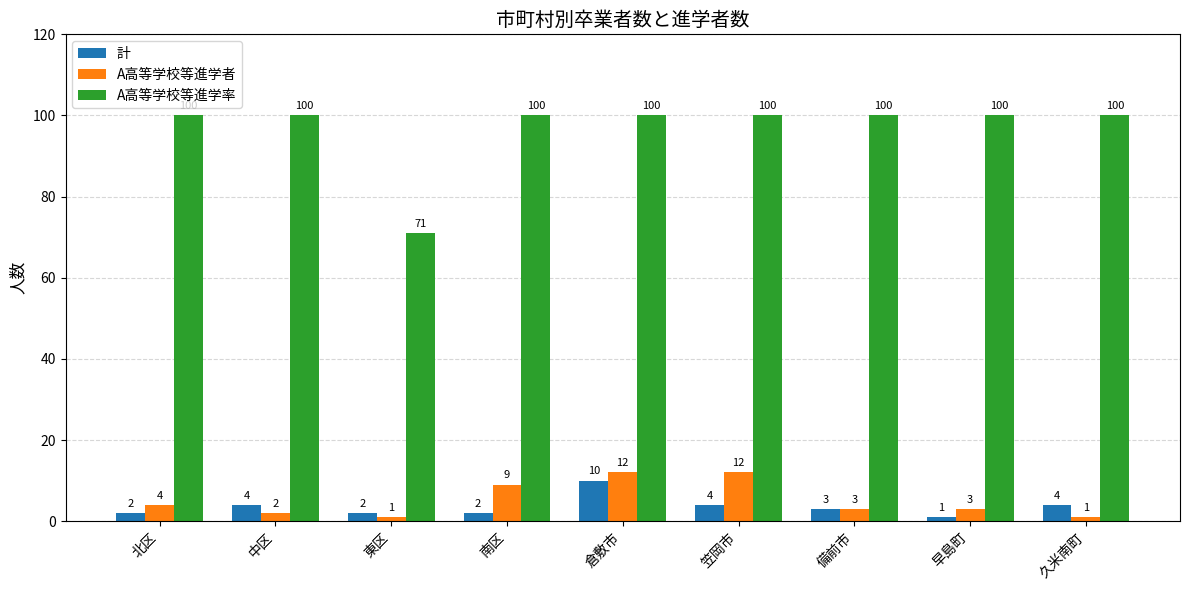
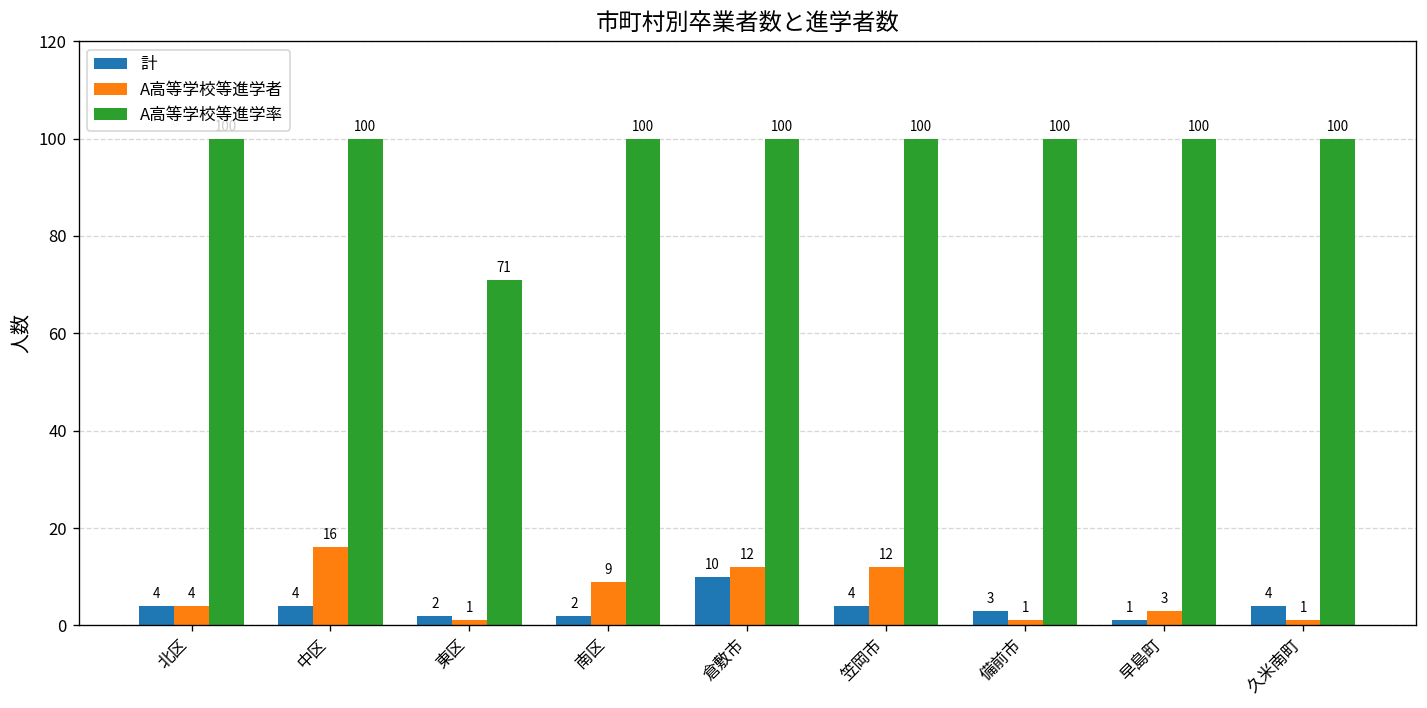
計, 北区: 2 -> 4
A高等学校等進学者, 中区: 2 -> 16
A高等学校等進学者, 備前市: 3 -> 1
